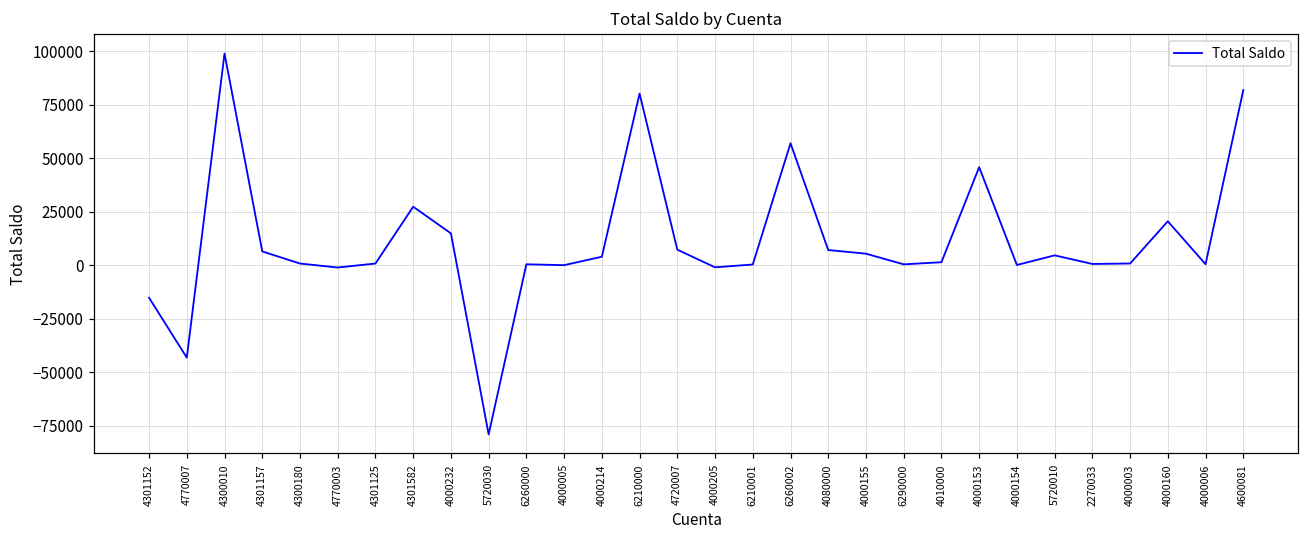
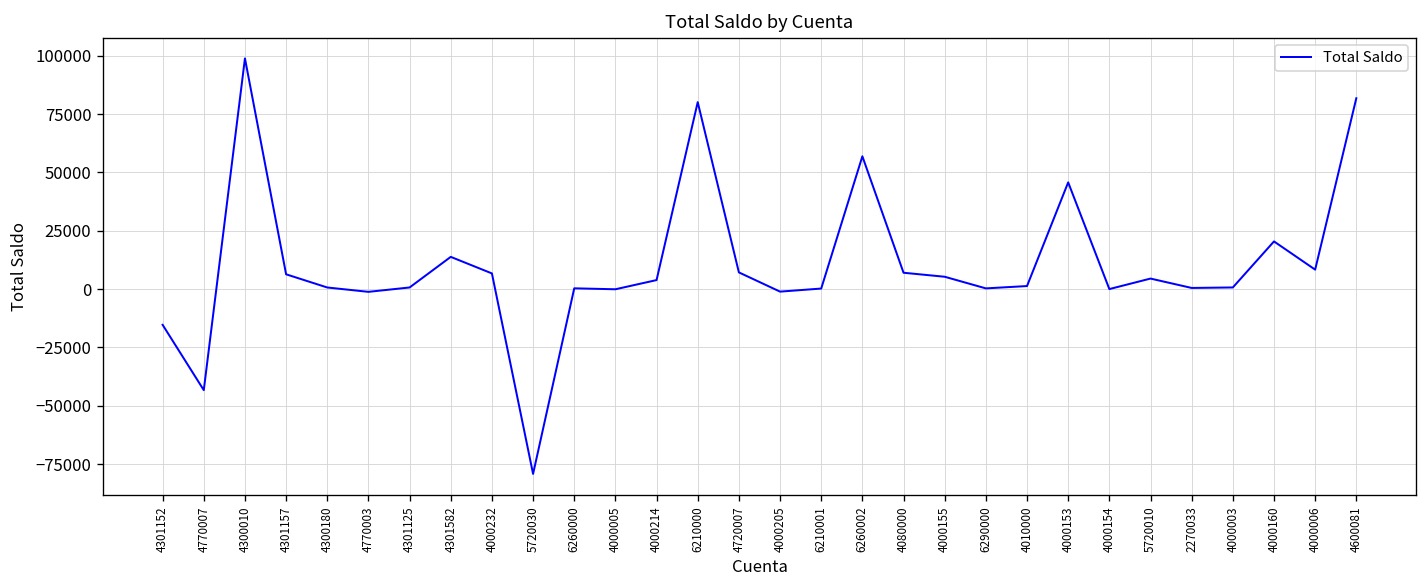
4301582: 27000 -> 14000
4000232: 15000 -> 7000
4000006: 0 -> 8000
